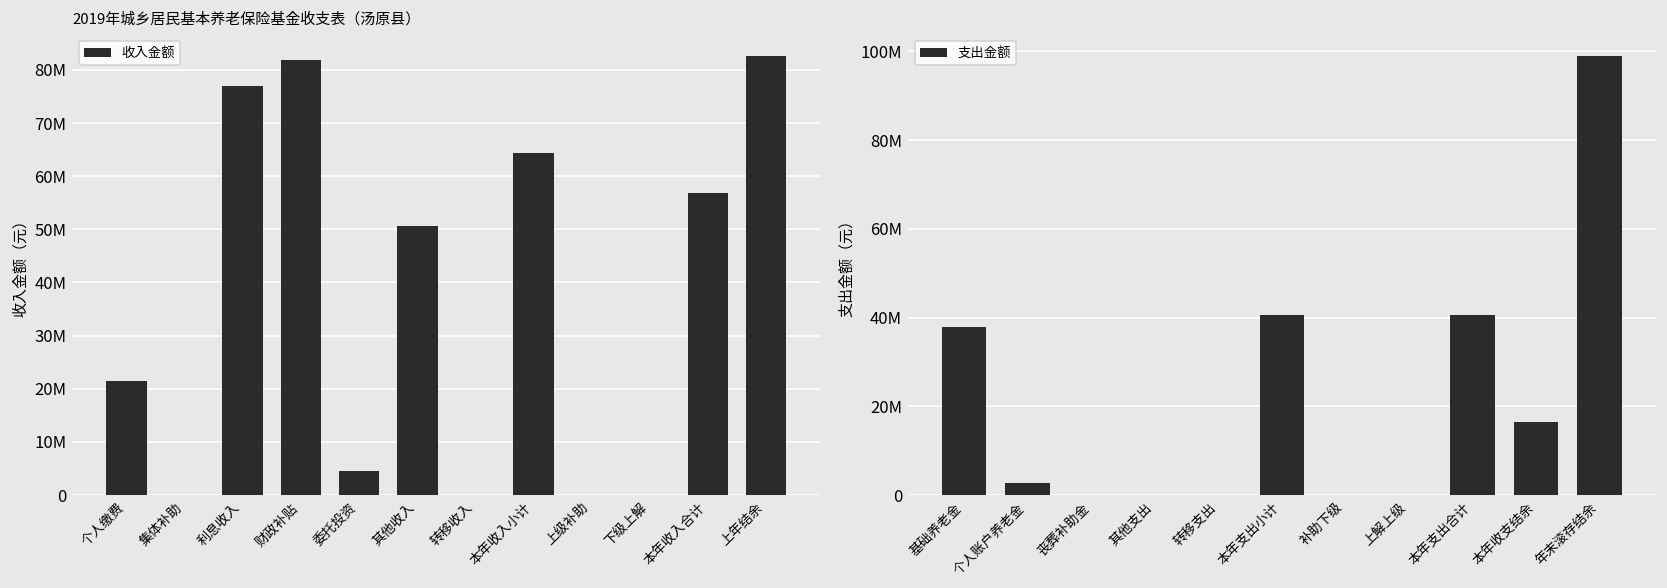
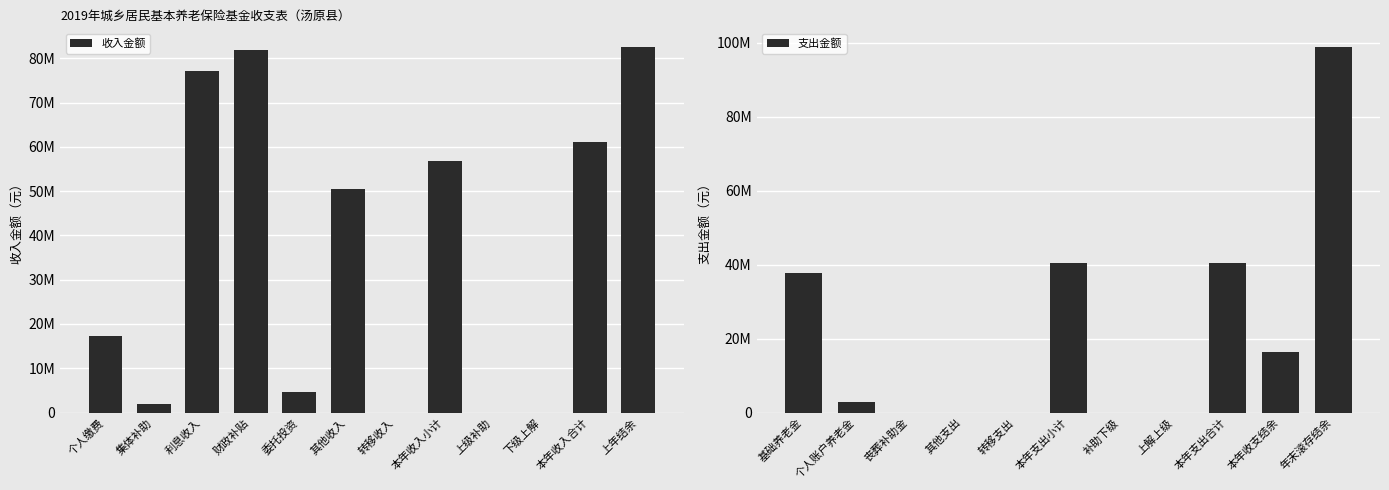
2019年城乡居民基本养老保险基金收支表（汤原县）, 个人缴费: 22000000 -> 17000000
2019年城乡居民基本养老保险基金收支表（汤原县）, 集体补助: 0 -> 2000000
2019年城乡居民基本养老保险基金收支表（汤原县）, 本年收入小计: 64000000 -> 57000000
2019年城乡居民基本养老保险基金收支表（汤原县）, 本年收入合计: 57000000 -> 61000000
